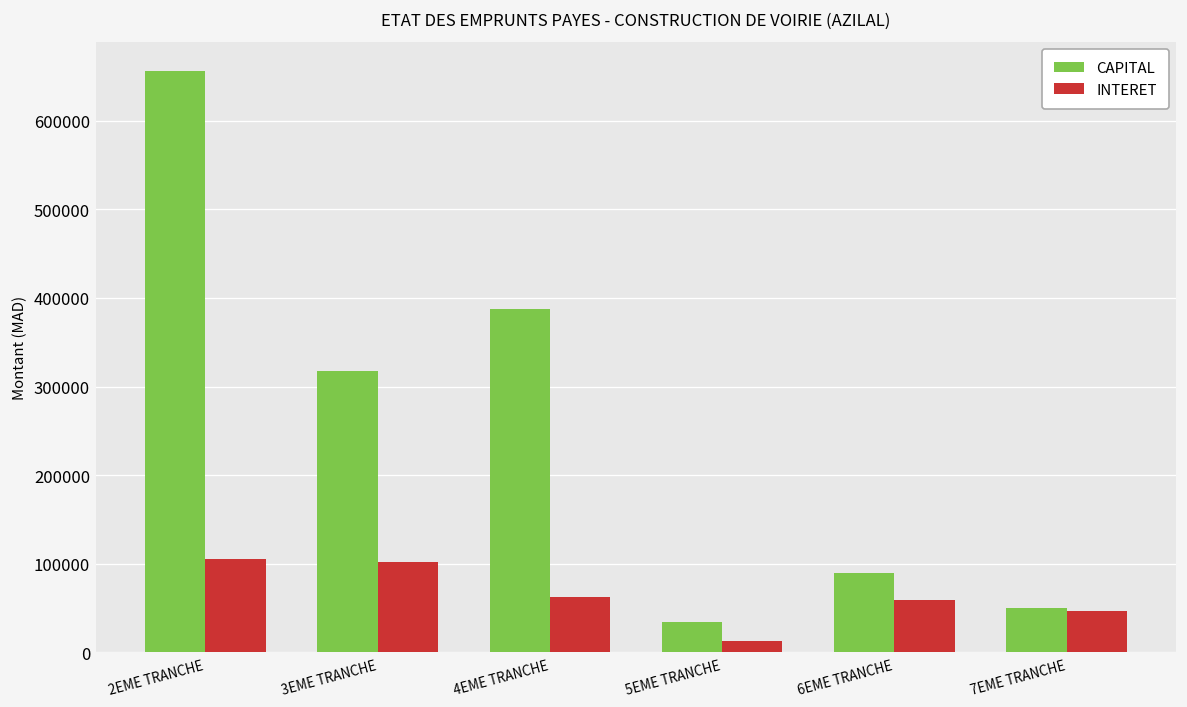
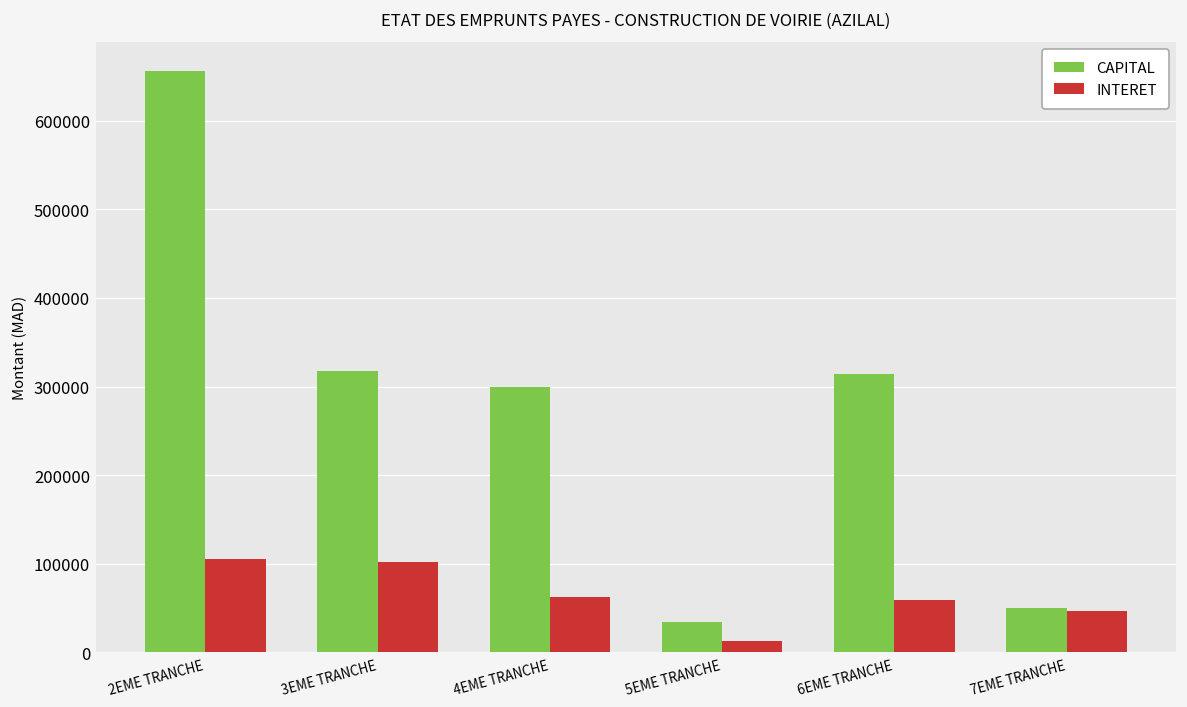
CAPITAL, 4EME TRANCHE: 390000 -> 300000
CAPITAL, 6EME TRANCHE: 90000 -> 310000
